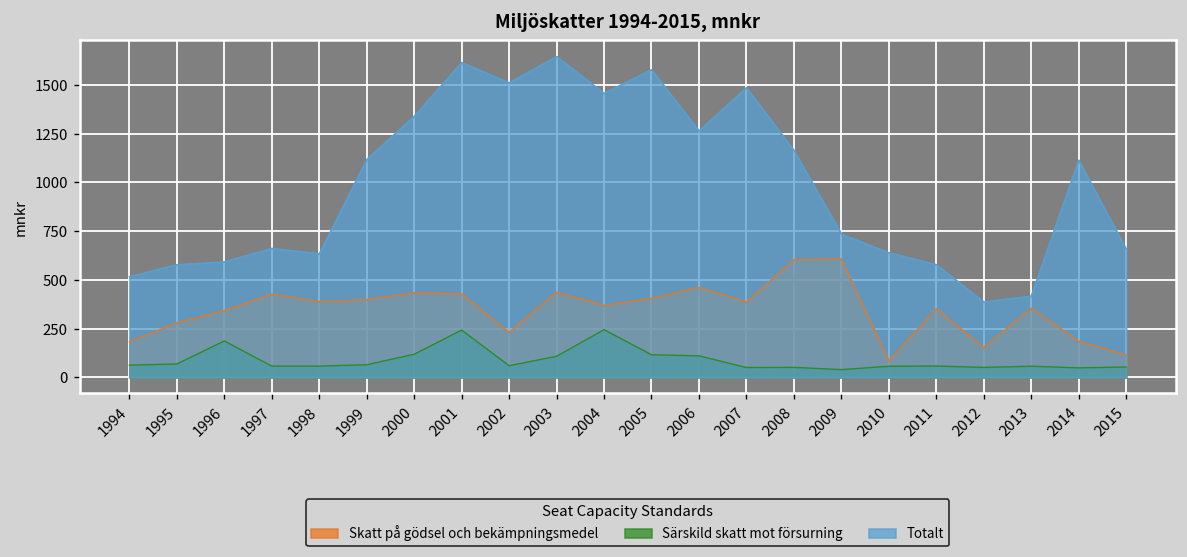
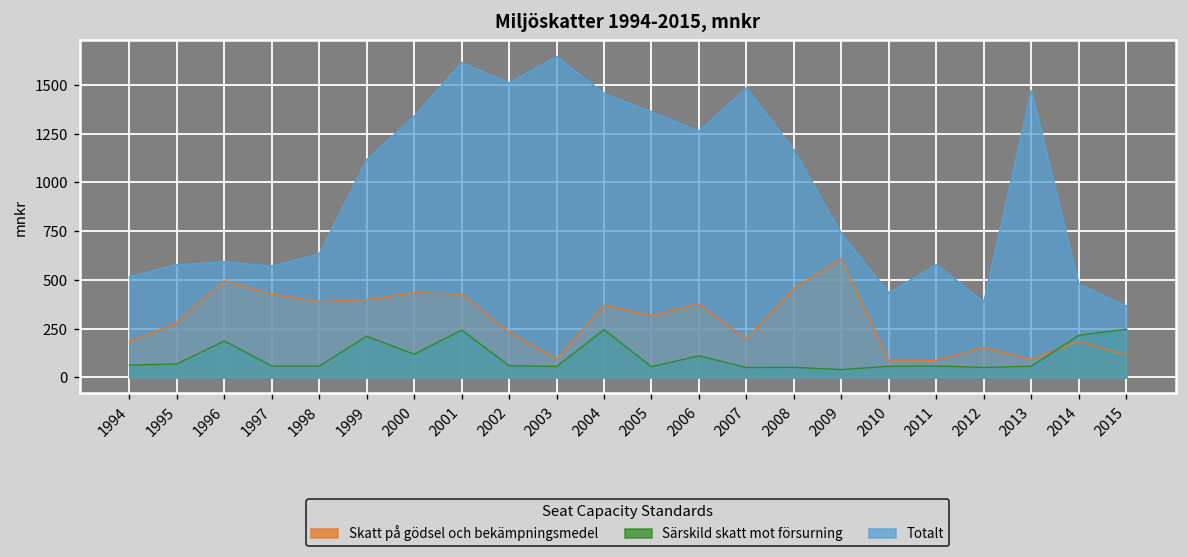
Skatt på gödsel och bekämpningsmedel, 1996: 340 -> 500
Totalt, 1997: 660 -> 570
Särskild skatt mot försurning, 1999: 70 -> 210
Skatt på gödsel och bekämpningsmedel, 2003: 440 -> 90
Särskild skatt mot försurning, 2003: 110 -> 60
Skatt på gödsel och bekämpningsmedel, 2005: 410 -> 320
Särskild skatt mot försurning, 2005: 120 -> 60
Totalt, 2005: 1580 -> 1360
Skatt på gödsel och bekämpningsmedel, 2006: 460 -> 380
Skatt på gödsel och bekämpningsmedel, 2007: 390 -> 200
Skatt på gödsel och bekämpningsmedel, 2008: 600 -> 460
Totalt, 2010: 640 -> 430
Skatt på gödsel och bekämpningsmedel, 2011: 350 -> 90
Skatt på gödsel och bekämpningsmedel, 2013: 360 -> 90
Totalt, 2013: 420 -> 1470
Särskild skatt mot försurning, 2014: 50 -> 220
Totalt, 2014: 1110 -> 480
Särskild skatt mot försurning, 2015: 50 -> 250
Totalt, 2015: 660 -> 370
